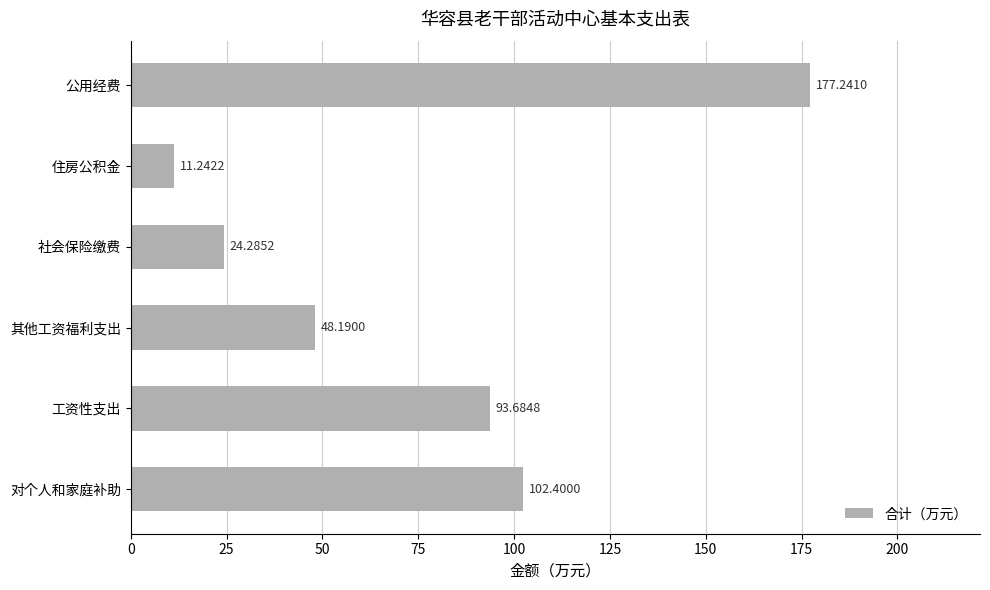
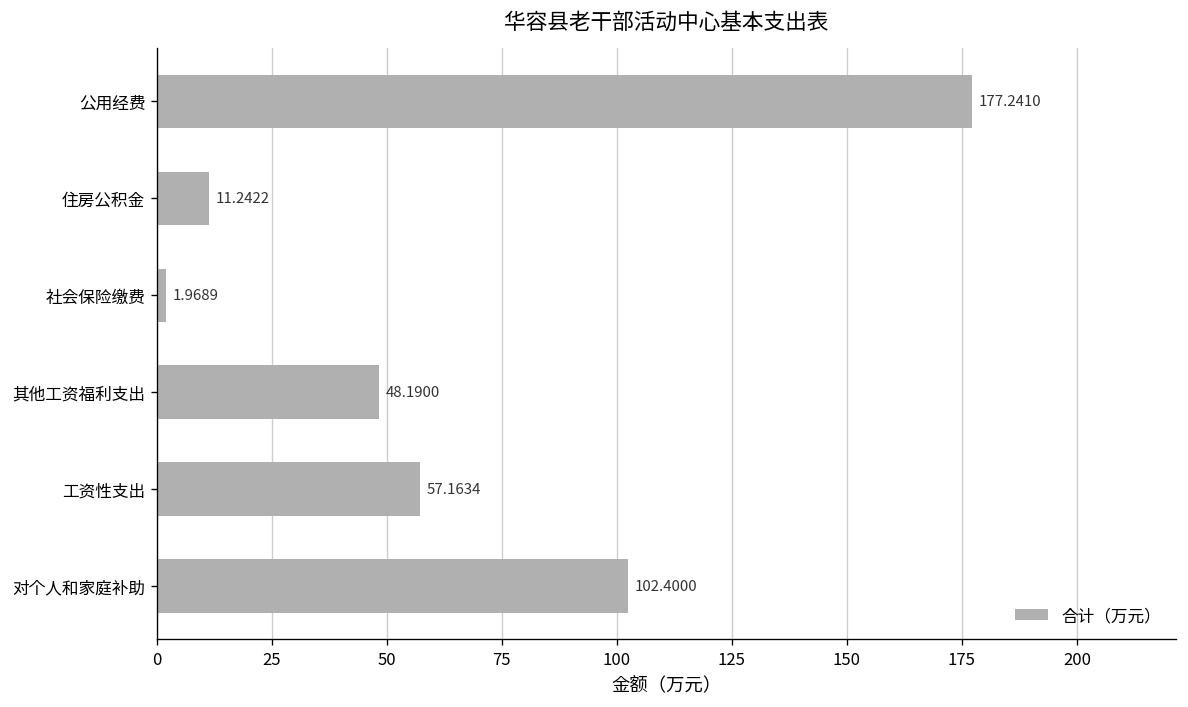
社会保险缴费: 24.2852 -> 1.9689
工资性支出: 93.6848 -> 57.1634
